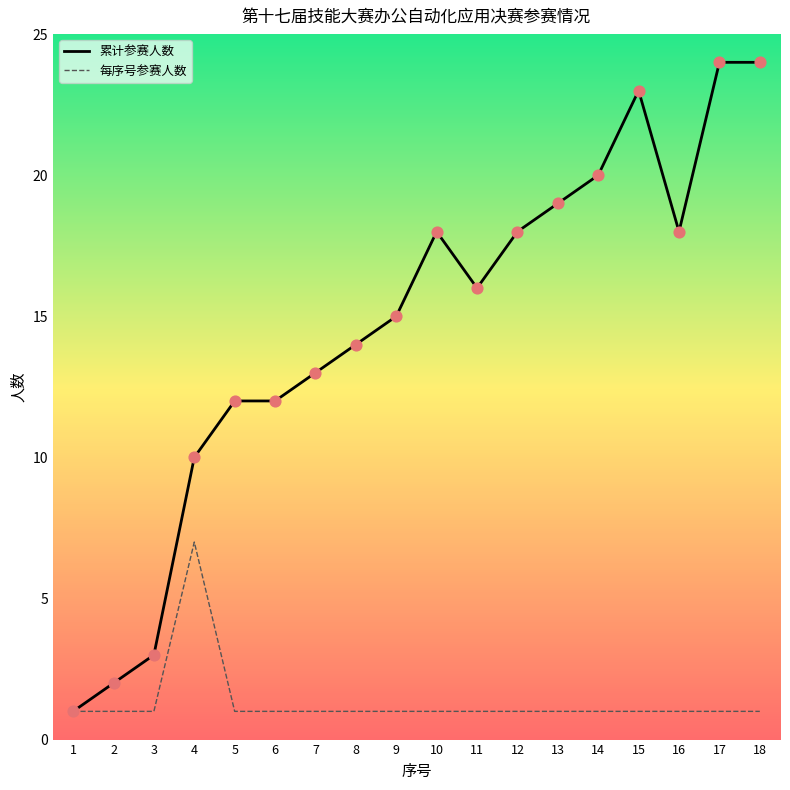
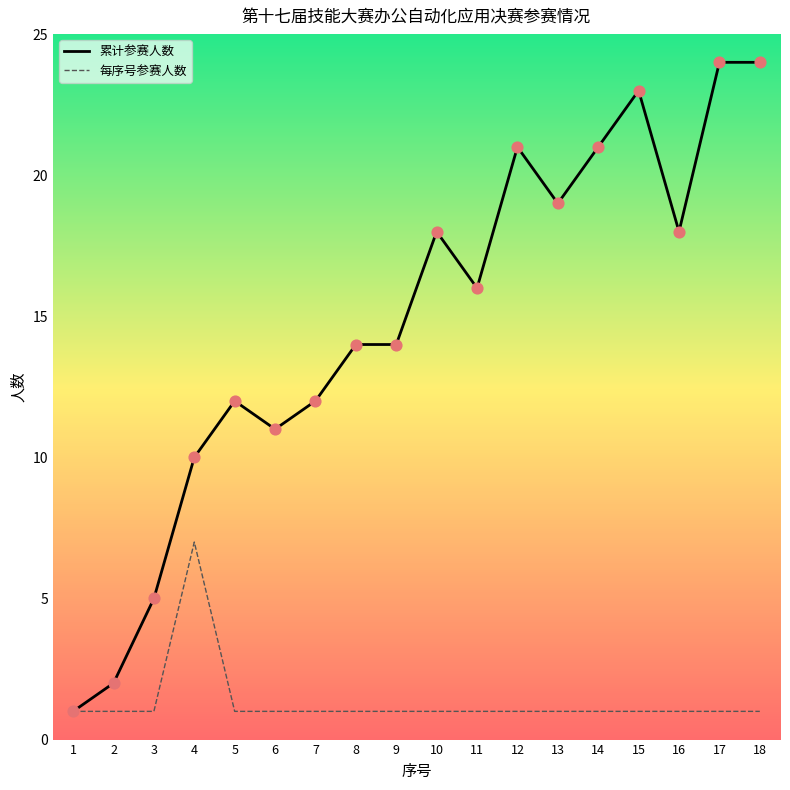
累计参赛人数, 3: 3 -> 5
累计参赛人数, 6: 12 -> 11
累计参赛人数, 7: 13 -> 12
累计参赛人数, 9: 15 -> 14
累计参赛人数, 12: 18 -> 21
累计参赛人数, 14: 20 -> 21
